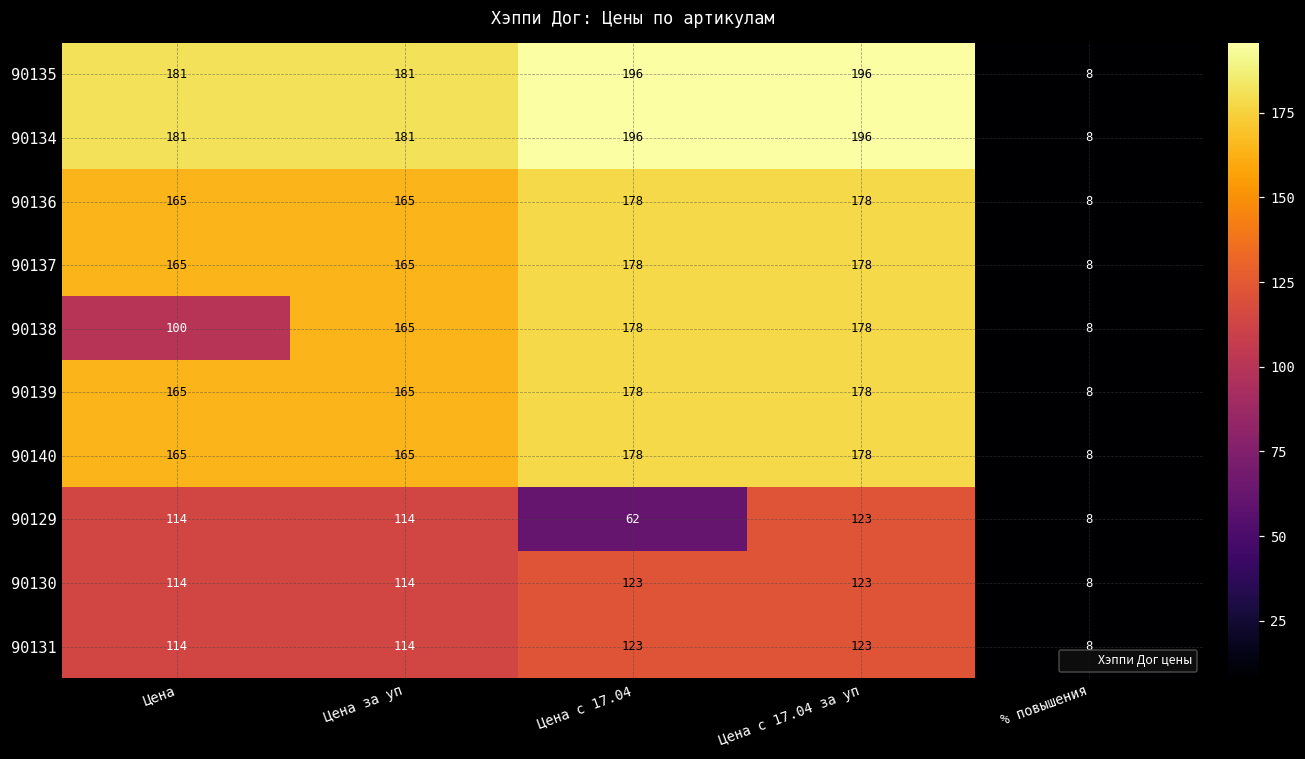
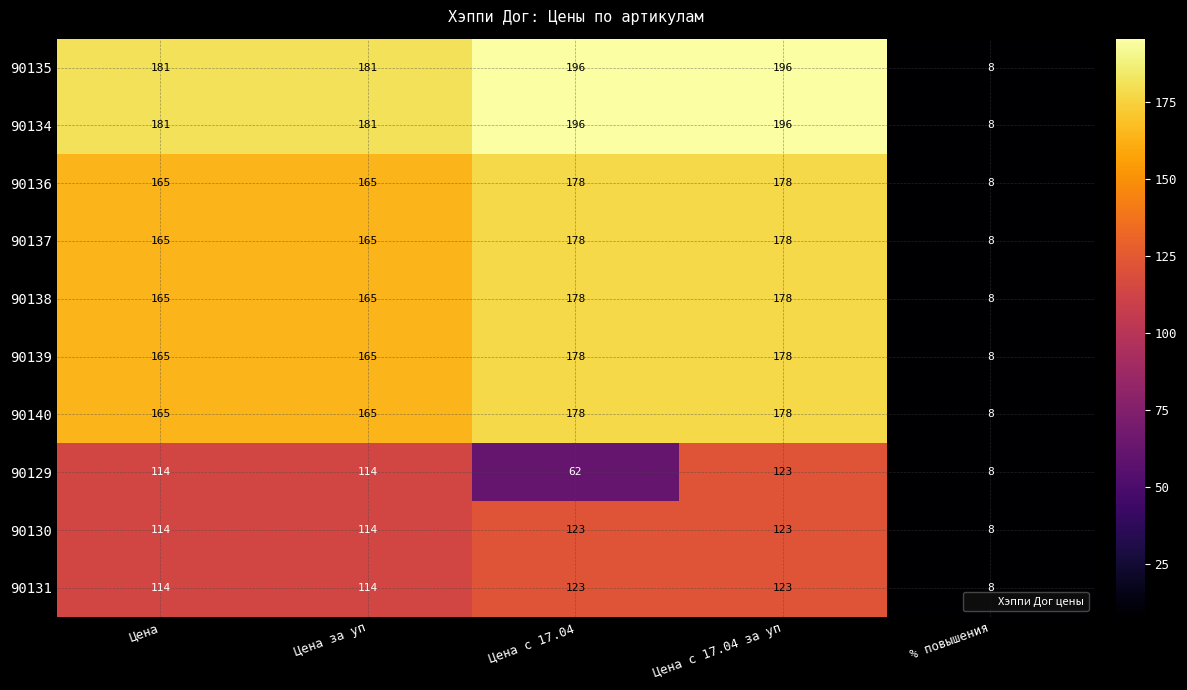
90138, Цена: 100 -> 165
